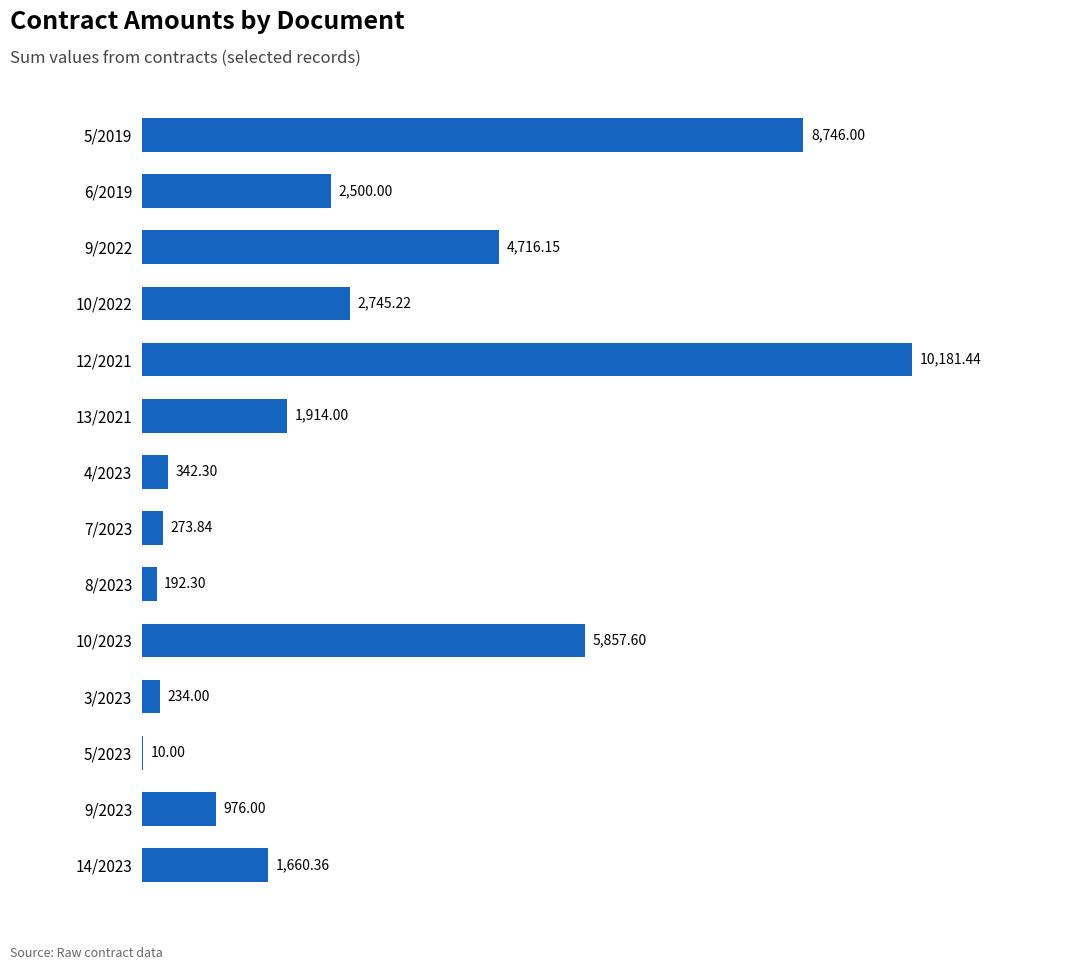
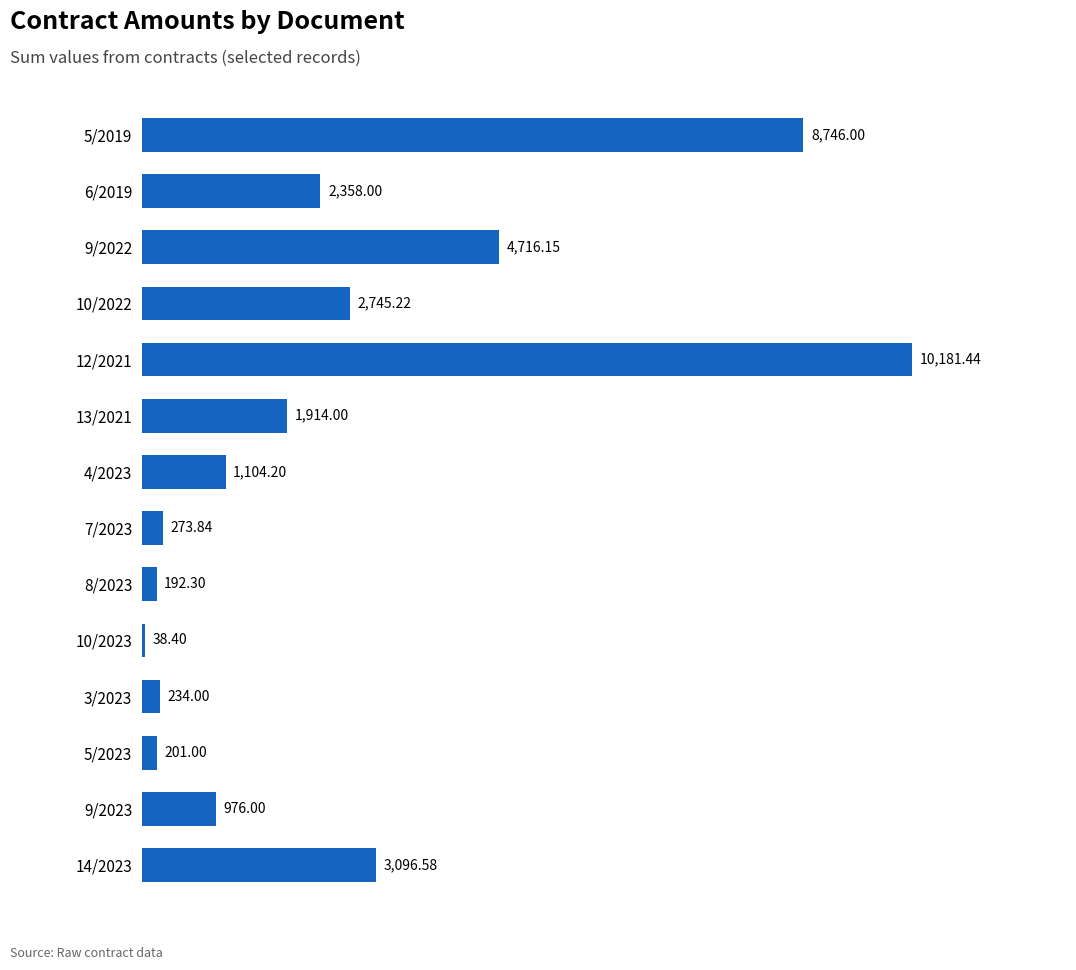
6/2019: 2,500.00 -> 2,358.00
4/2023: 342.30 -> 1,104.20
10/2023: 5,857.60 -> 38.40
5/2023: 10.00 -> 201.00
14/2023: 1,660.36 -> 3,096.58
